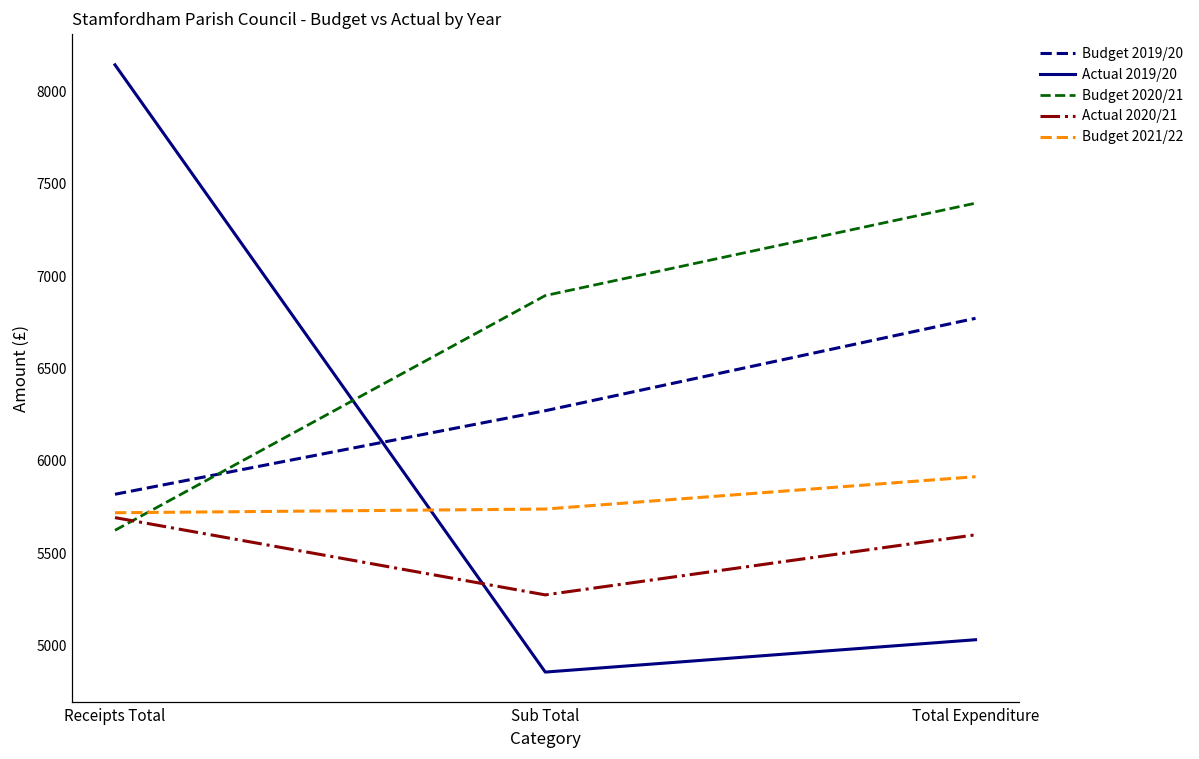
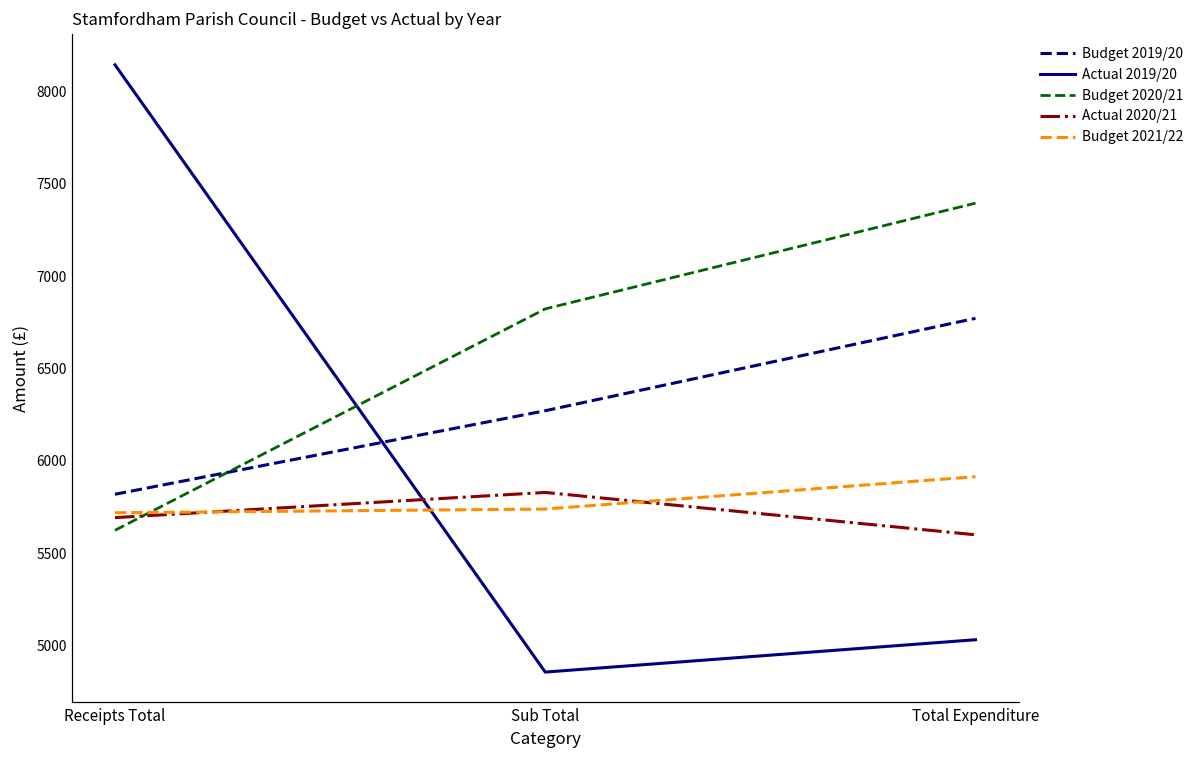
Budget 2020/21, Sub Total: 6900 -> 6820
Actual 2020/21, Sub Total: 5280 -> 5830
